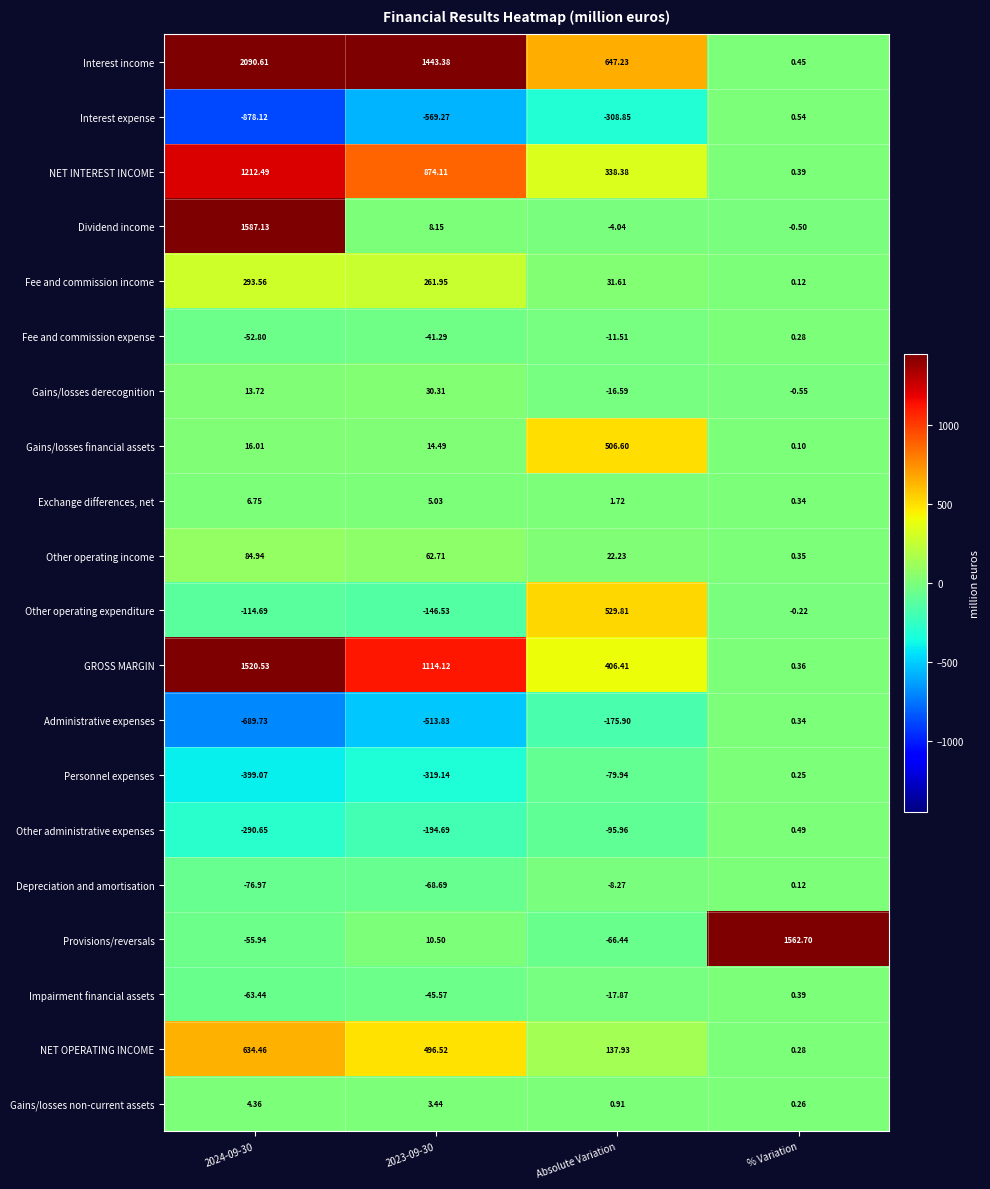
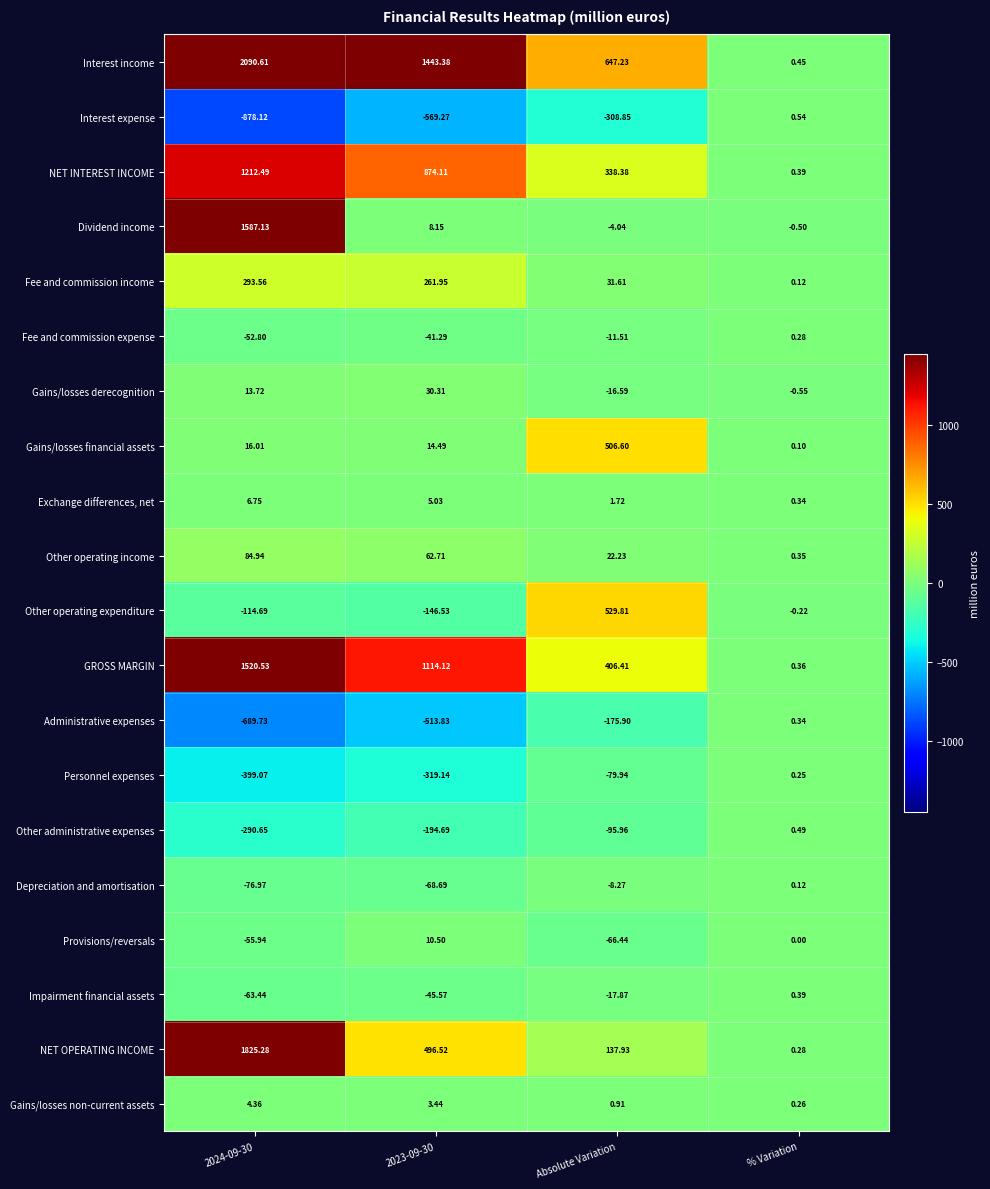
Provisions/reversals, % Variation: 1562.70 -> 0.00
NET OPERATING INCOME, 2024-09-30: 634.46 -> 1825.28
